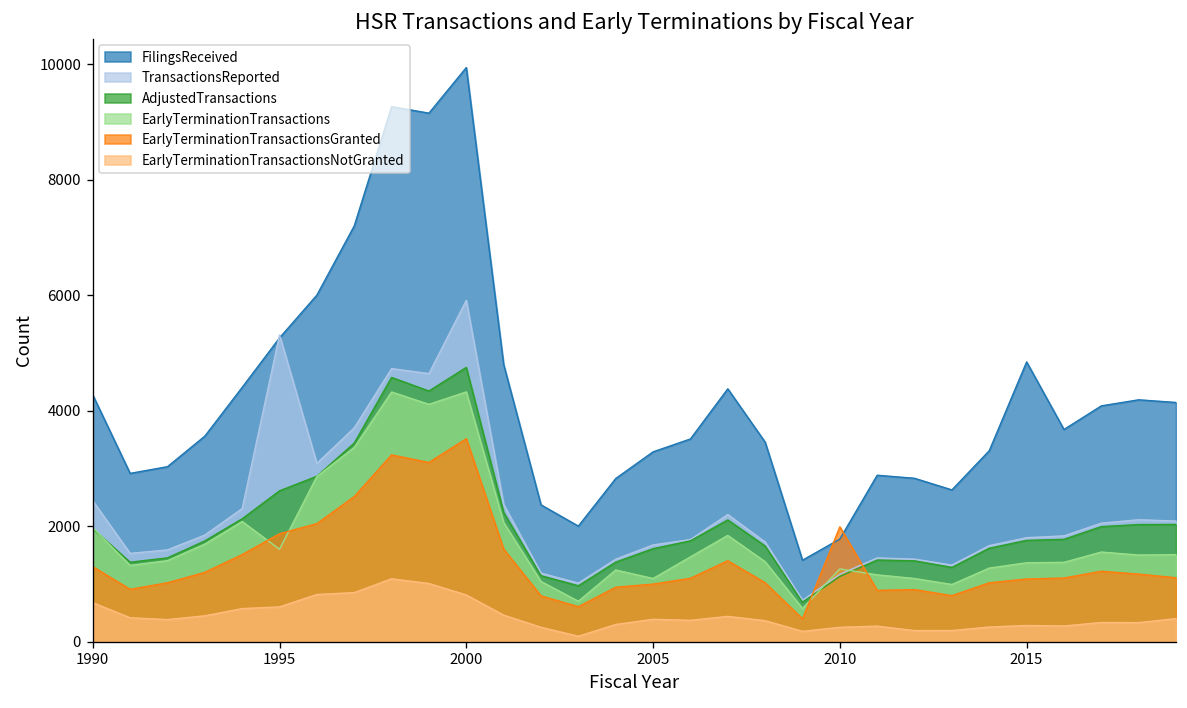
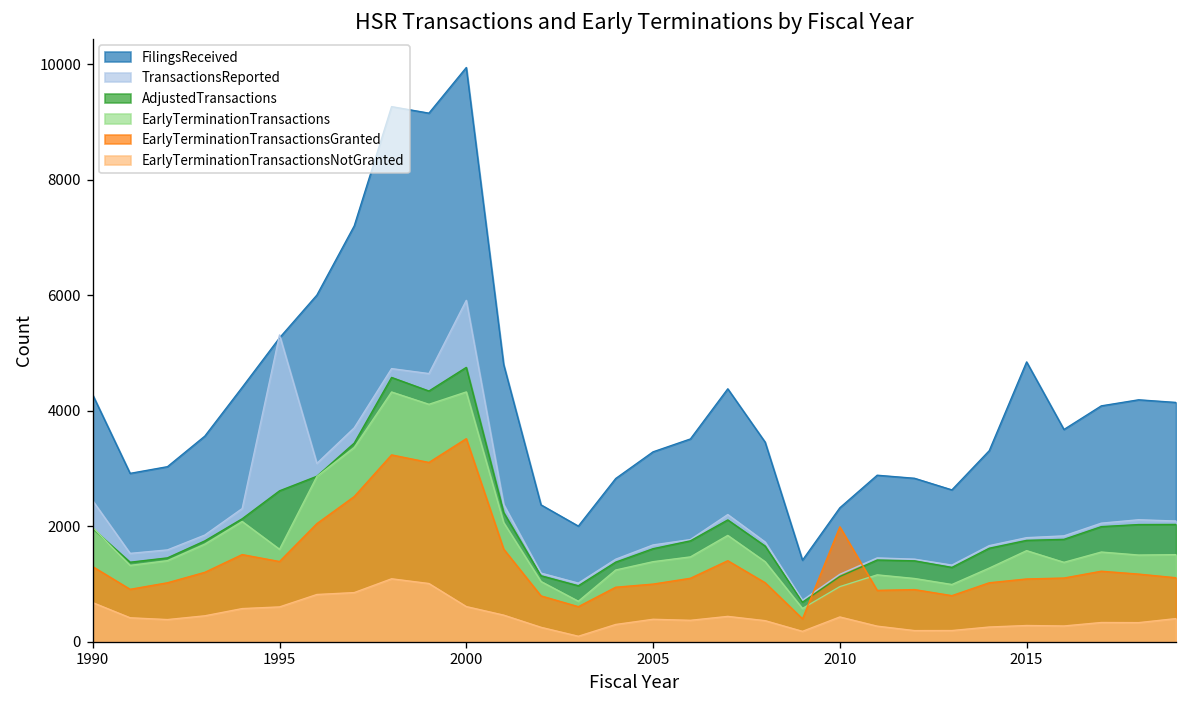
EarlyTerminationTransactionsGranted, 1995: 1900 -> 1400
EarlyTerminationTransactionsNotGranted, 2000: 800 -> 600
EarlyTerminationTransactions, 2005: 1100 -> 1400
FilingsReceived, 2010: 1800 -> 2300
EarlyTerminationTransactions, 2010: 1300 -> 1000
EarlyTerminationTransactionsNotGranted, 2010: 200 -> 400
EarlyTerminationTransactions, 2015: 1400 -> 1600
